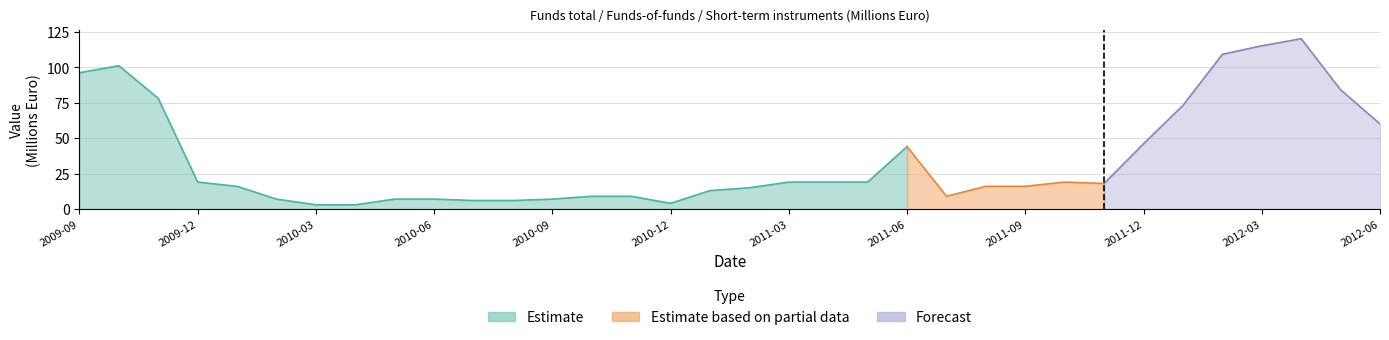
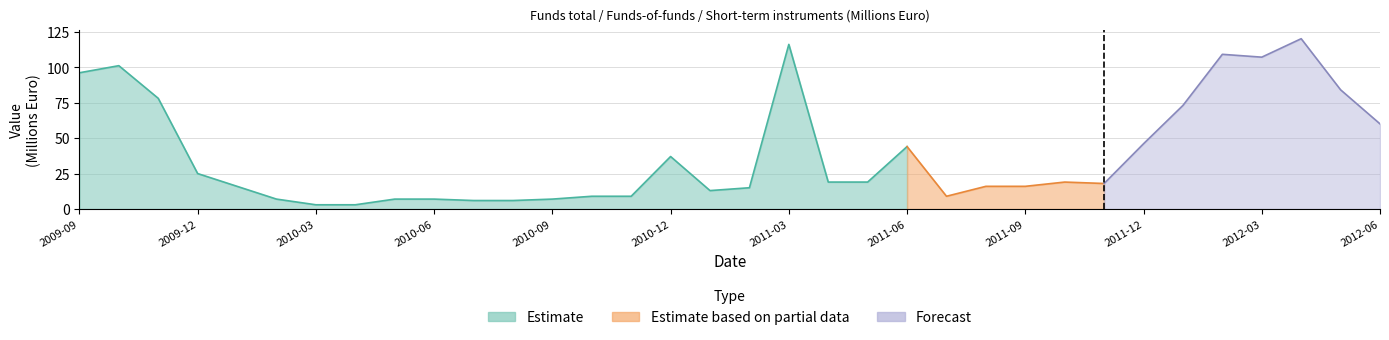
Estimate, 2009-12: 19 -> 25
Estimate, 2010-12: 4 -> 37
Estimate, 2011-03: 19 -> 116
Forecast, 2012-03: 115 -> 107
